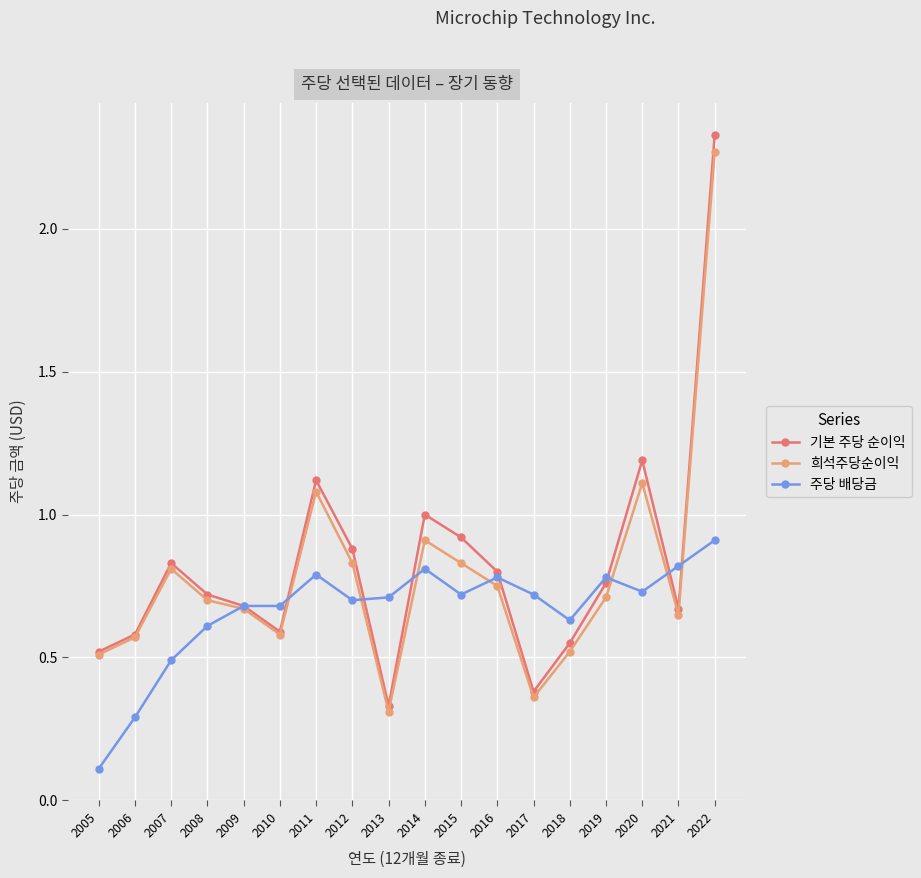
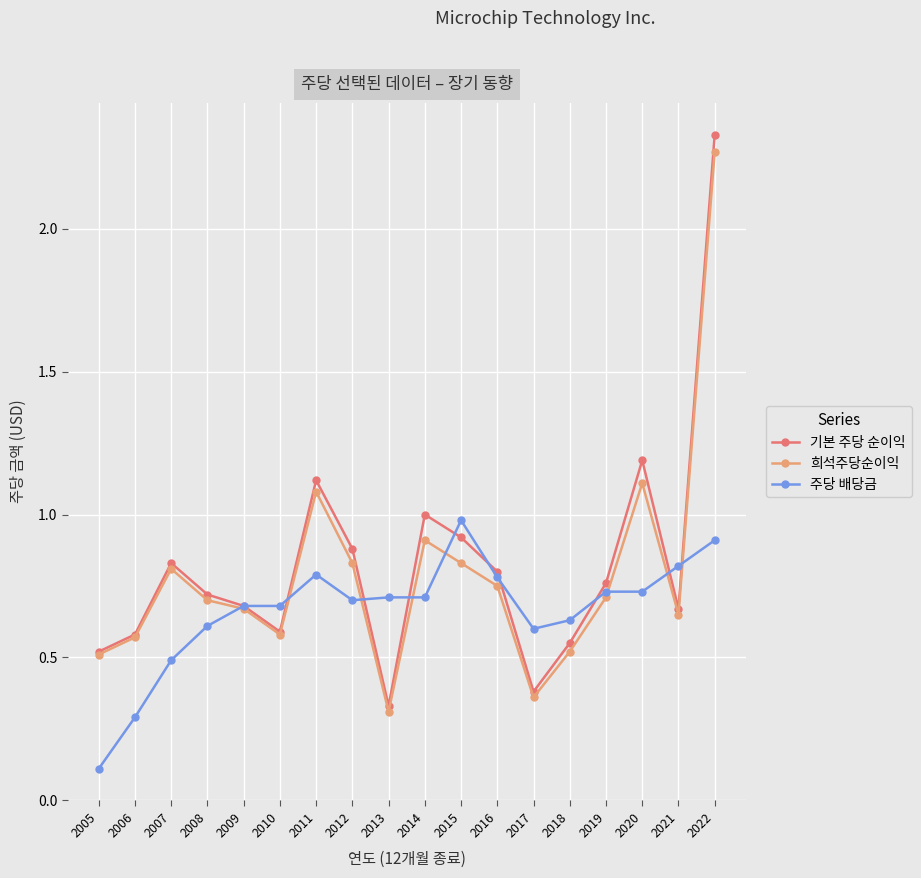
주당 배당금, 2014: 0.81 -> 0.71
주당 배당금, 2015: 0.72 -> 0.98
주당 배당금, 2017: 0.72 -> 0.60
주당 배당금, 2019: 0.78 -> 0.73
